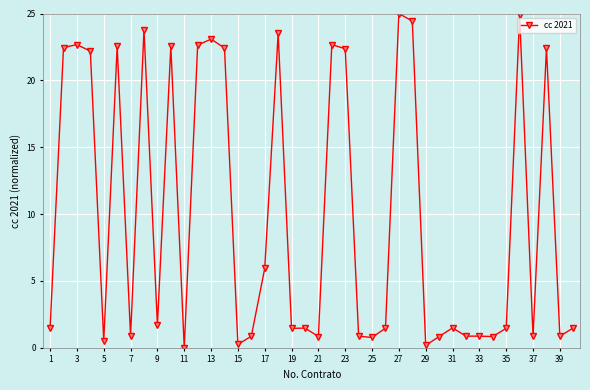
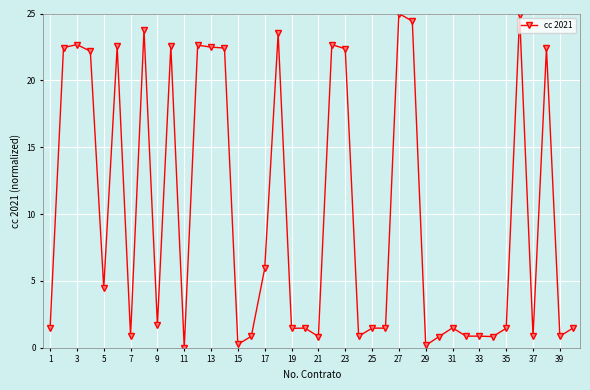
5: 0.5 -> 4.5
13: 23.1 -> 22.5
25: 0.8 -> 1.5
